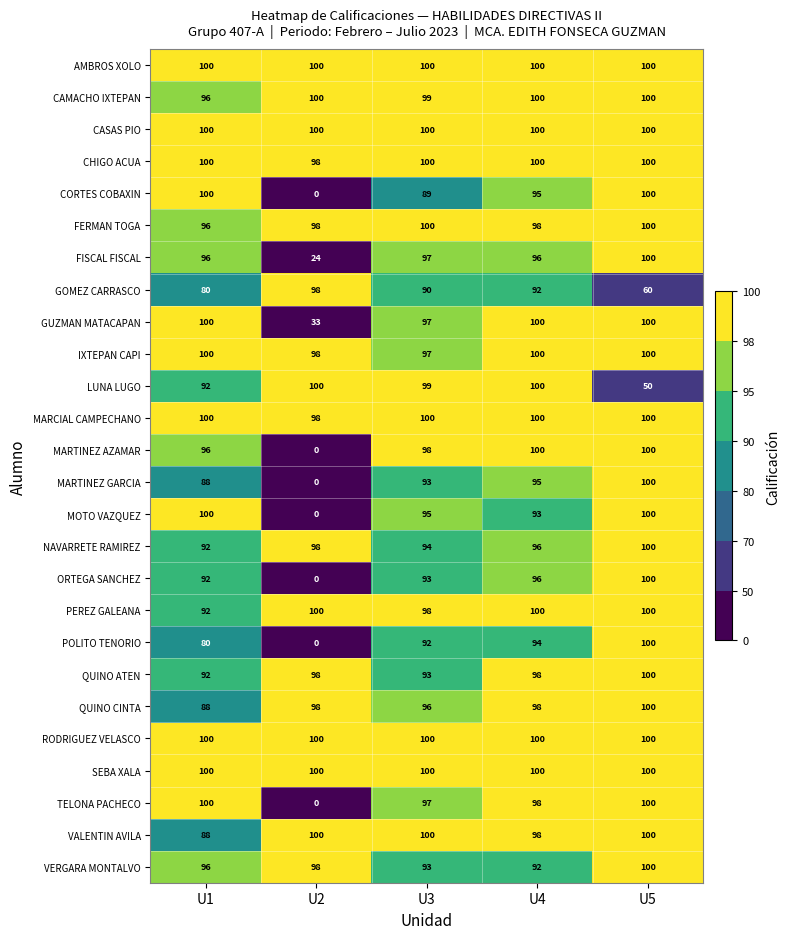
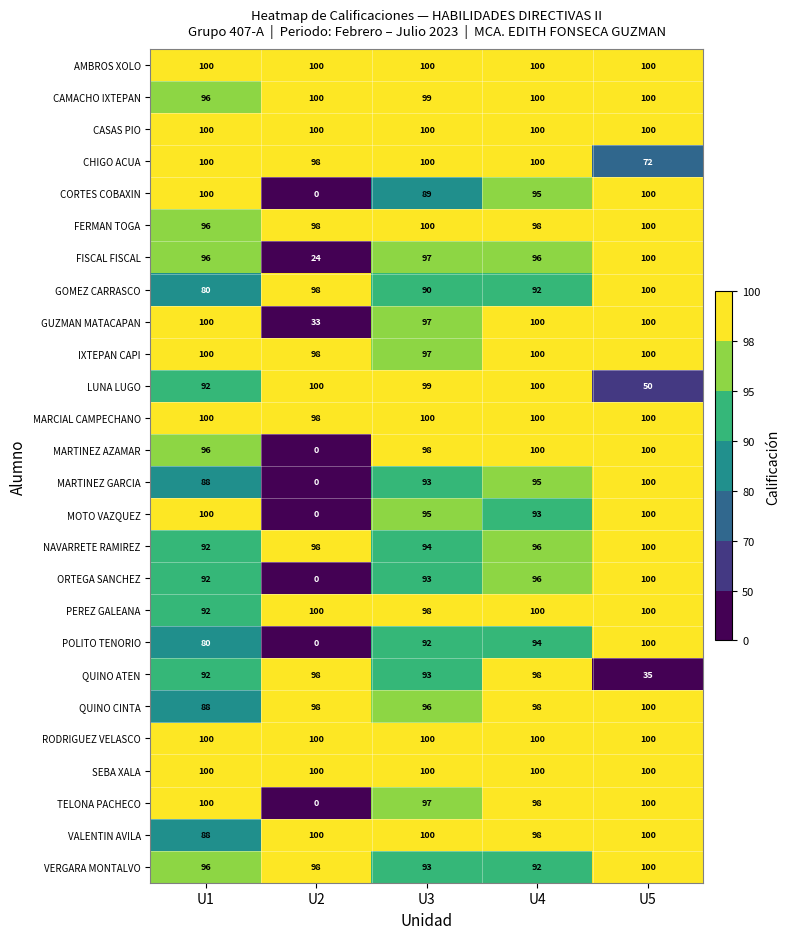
CHIGO ACUA, U5: 100 -> 72
GOMEZ CARRASCO, U5: 60 -> 100
QUINO ATEN, U5: 100 -> 35
